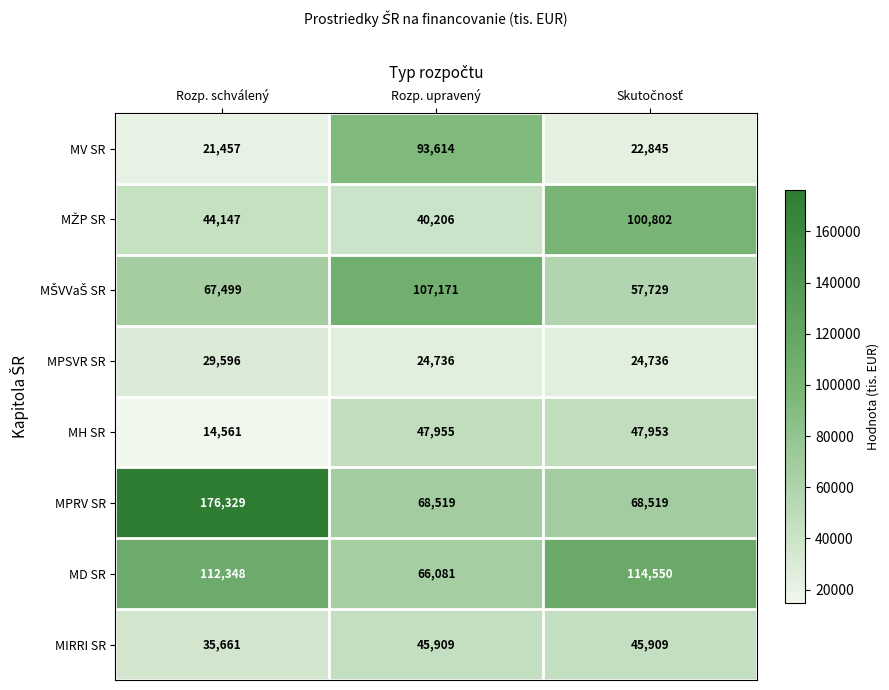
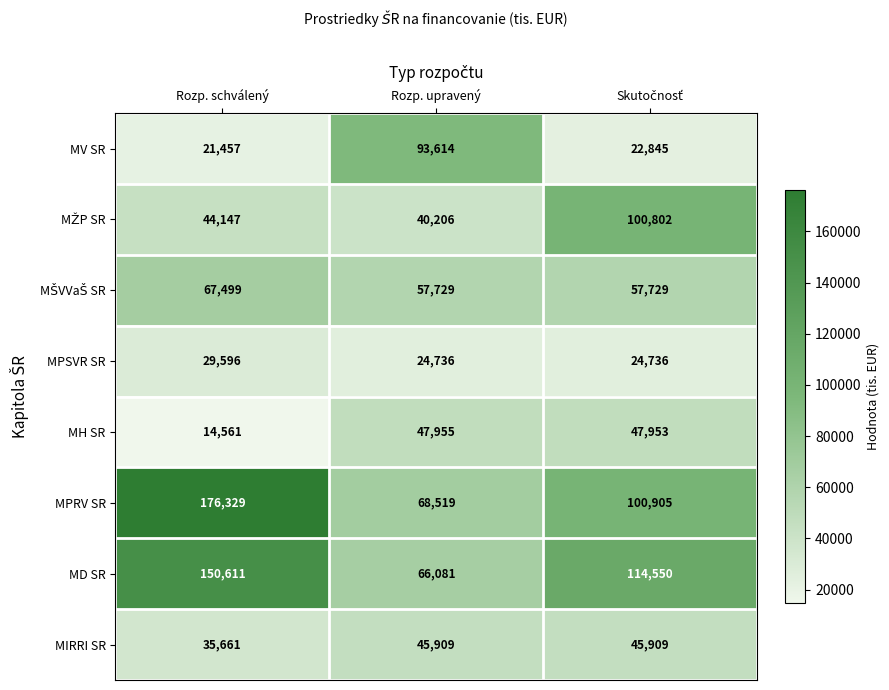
MŠVVaŠ SR, Rozp. upravený: 107,171 -> 57,729
MPRV SR, Skutočnosť: 68,519 -> 100,905
MD SR, Rozp. schválený: 112,348 -> 150,611
